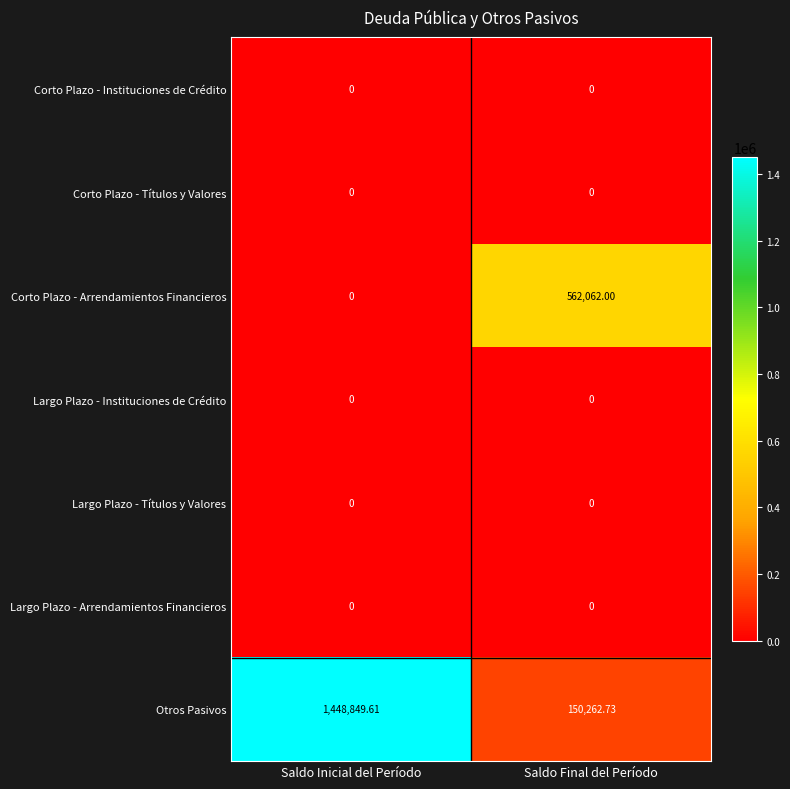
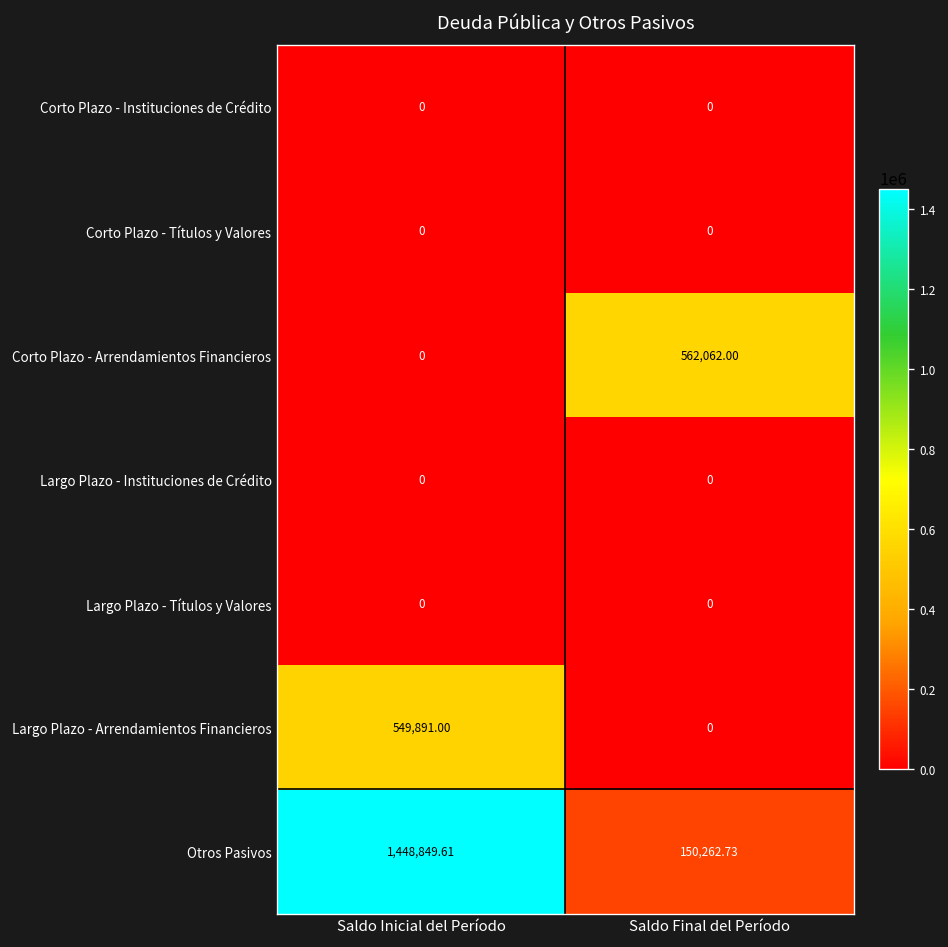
Largo Plazo - Arrendamientos Financieros, Saldo Inicial del Período: 0 -> 549,891.00
